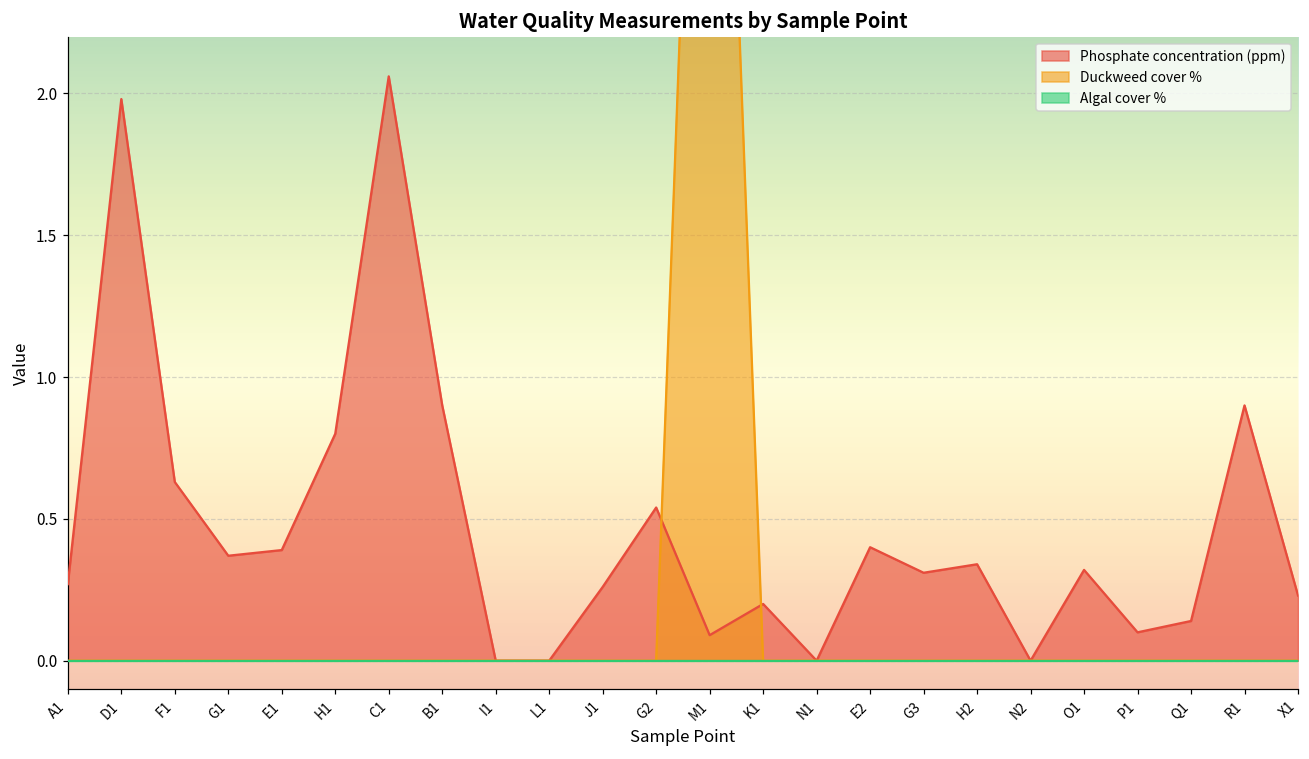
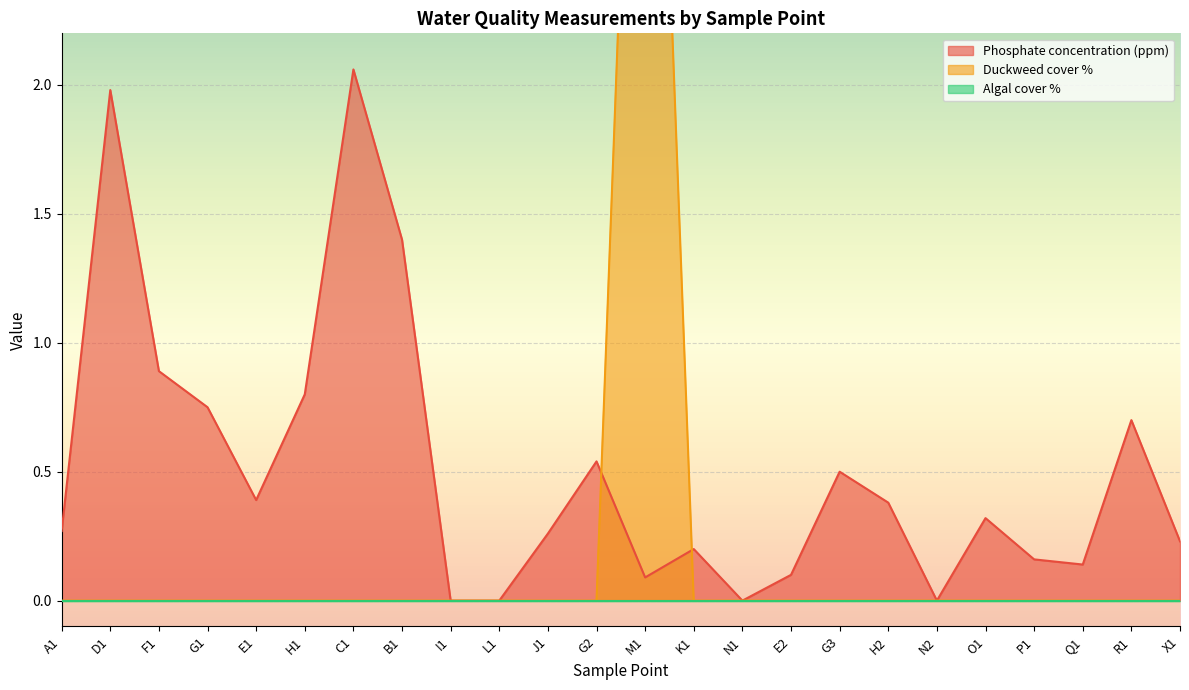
Phosphate concentration (ppm), F1: 0.63 -> 0.89
Phosphate concentration (ppm), G1: 0.37 -> 0.75
Phosphate concentration (ppm), B1: 0.9 -> 1.4
Phosphate concentration (ppm), E2: 0.4 -> 0.1
Phosphate concentration (ppm), G3: 0.31 -> 0.50
Phosphate concentration (ppm), H2: 0.34 -> 0.38
Phosphate concentration (ppm), P1: 0.10 -> 0.16
Phosphate concentration (ppm), R1: 0.9 -> 0.7
